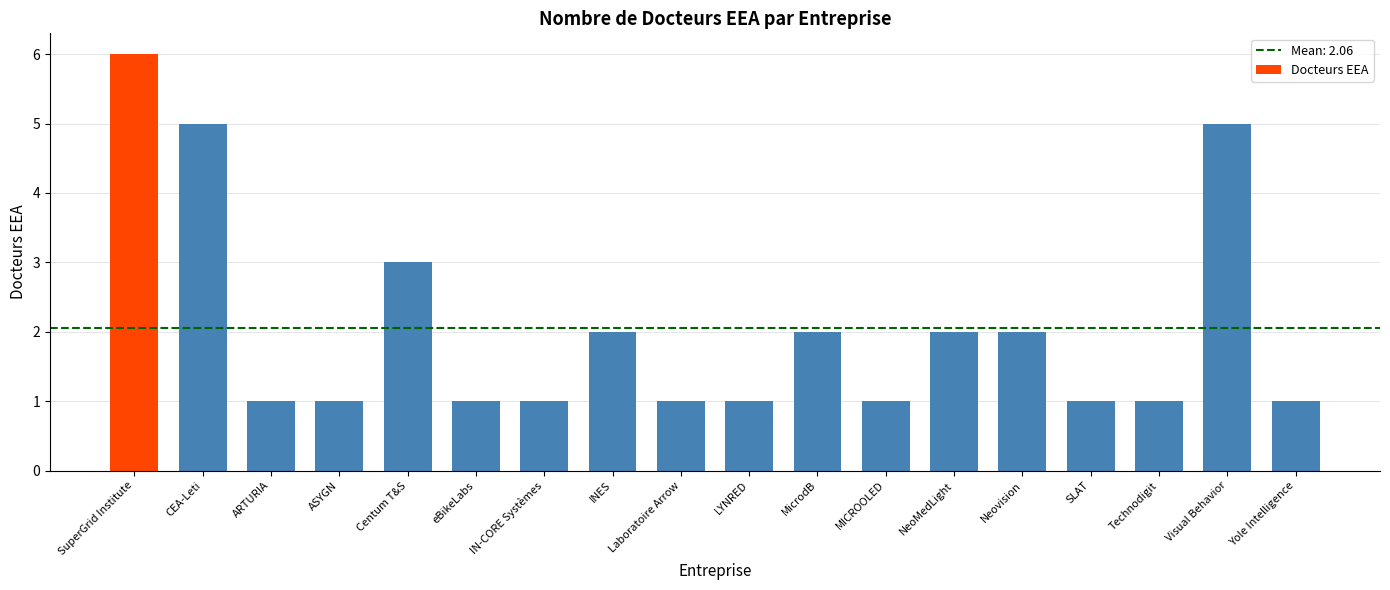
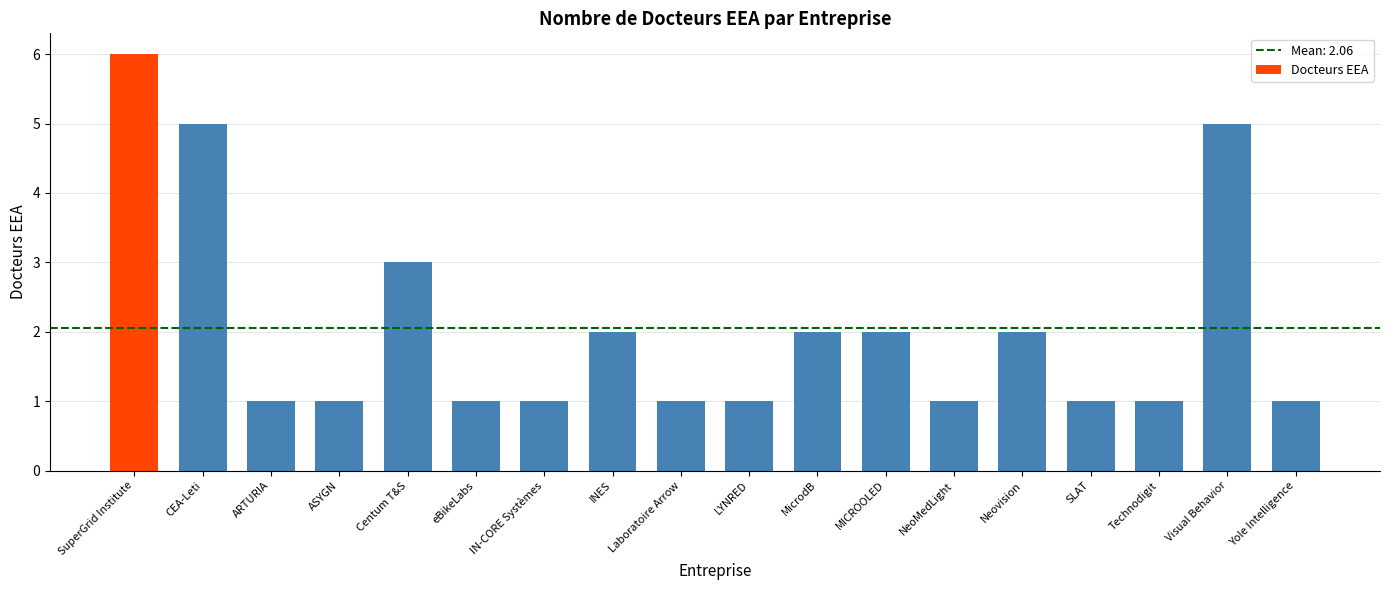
MICROOLED: 1 -> 2
NeoMedLight: 2 -> 1
